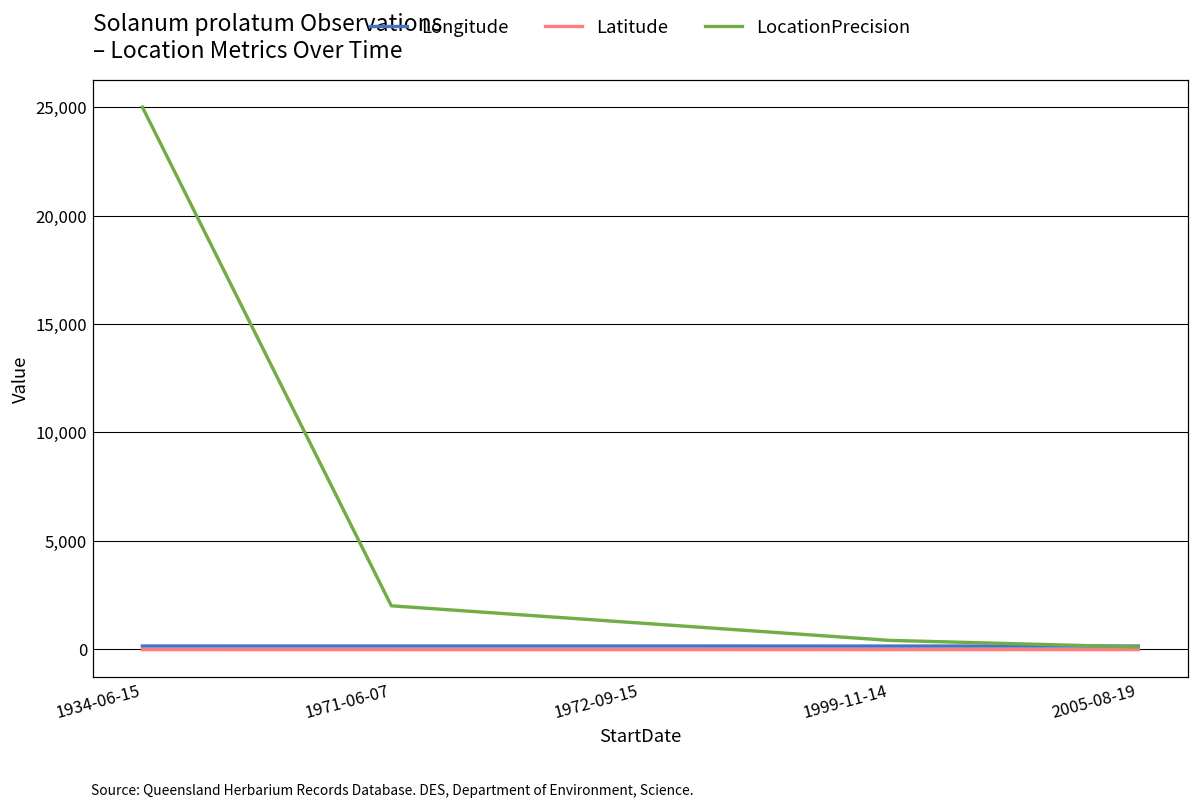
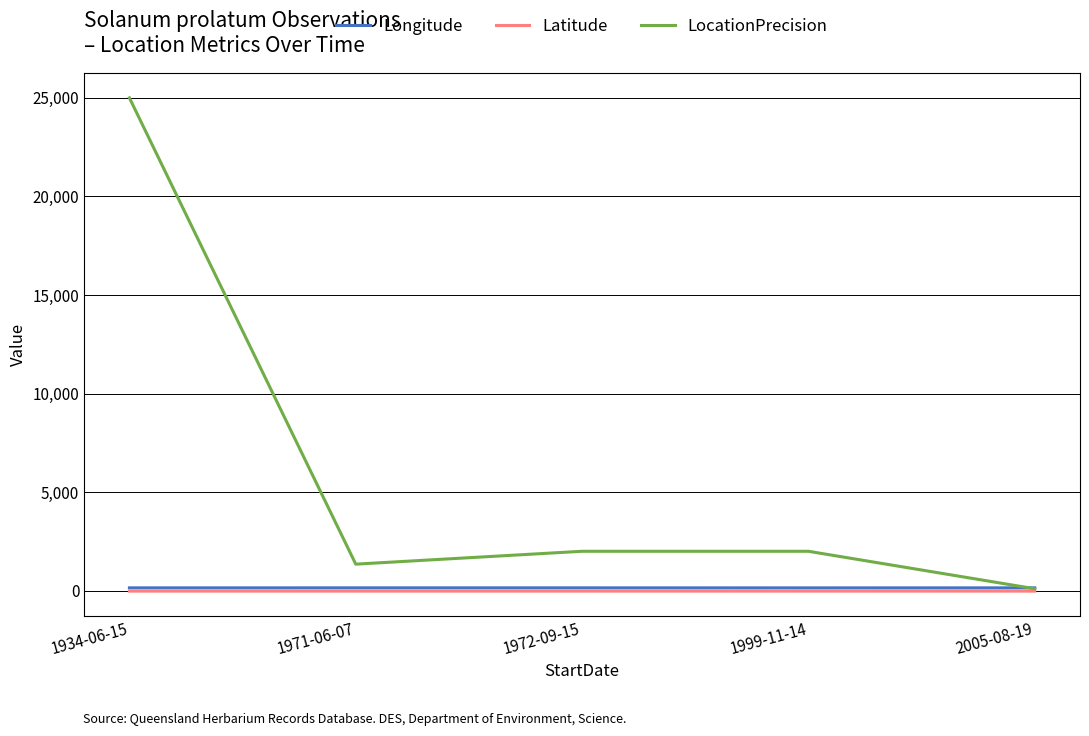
LocationPrecision, 1971-06-07: 2,000 -> 1,300
LocationPrecision, 1972-09-15: 1,200 -> 2,000
LocationPrecision, 1999-11-14: 400 -> 2,000
